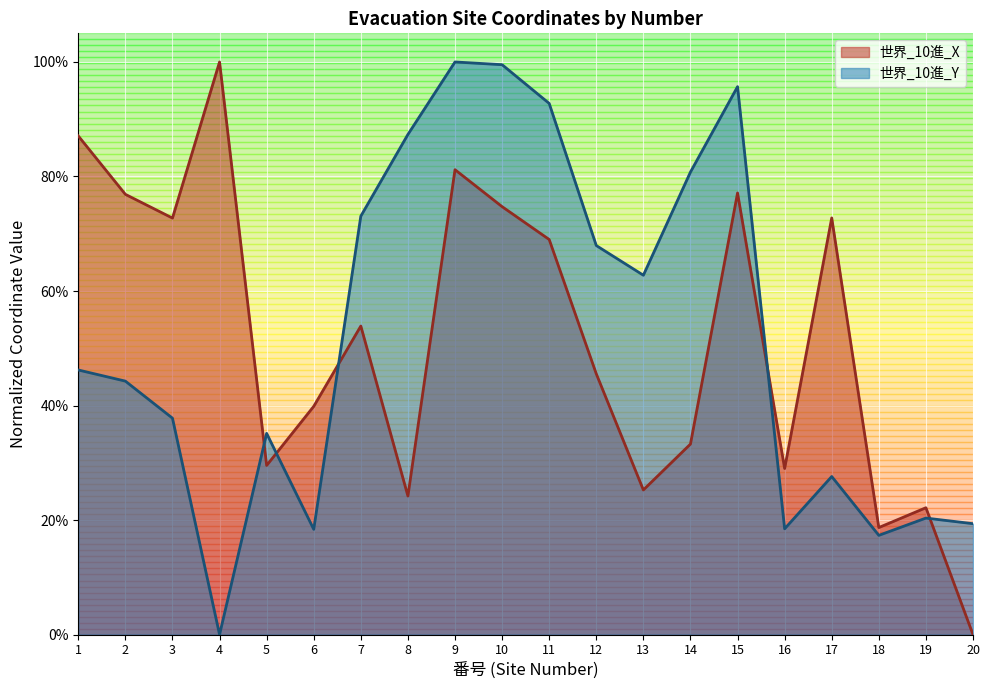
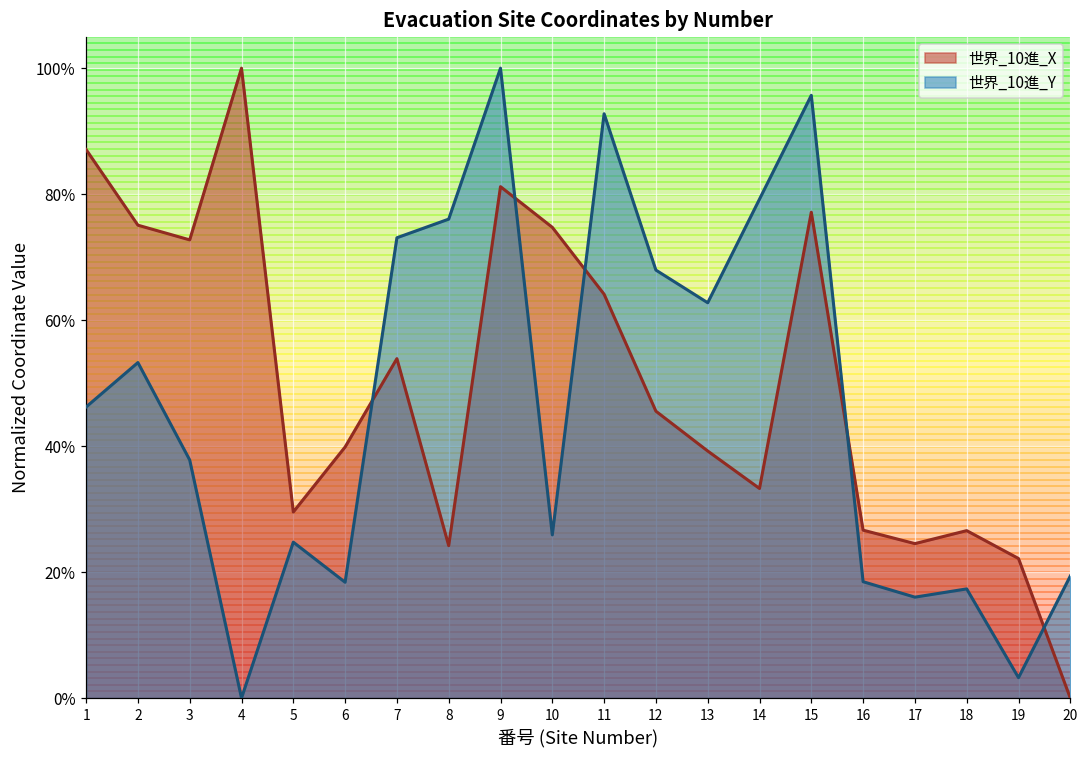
世界_10進_X, 2: 77% -> 75%
世界_10進_Y, 2: 44% -> 53%
世界_10進_Y, 5: 35% -> 25%
世界_10進_Y, 8: 87% -> 76%
世界_10進_Y, 10: 100% -> 26%
世界_10進_X, 11: 69% -> 64%
世界_10進_X, 13: 25% -> 39%
世界_10進_Y, 14: 81% -> 79%
世界_10進_X, 16: 29% -> 27%
世界_10進_X, 17: 73% -> 25%
世界_10進_Y, 17: 28% -> 16%
世界_10進_X, 18: 19% -> 27%
世界_10進_Y, 19: 20% -> 3%
